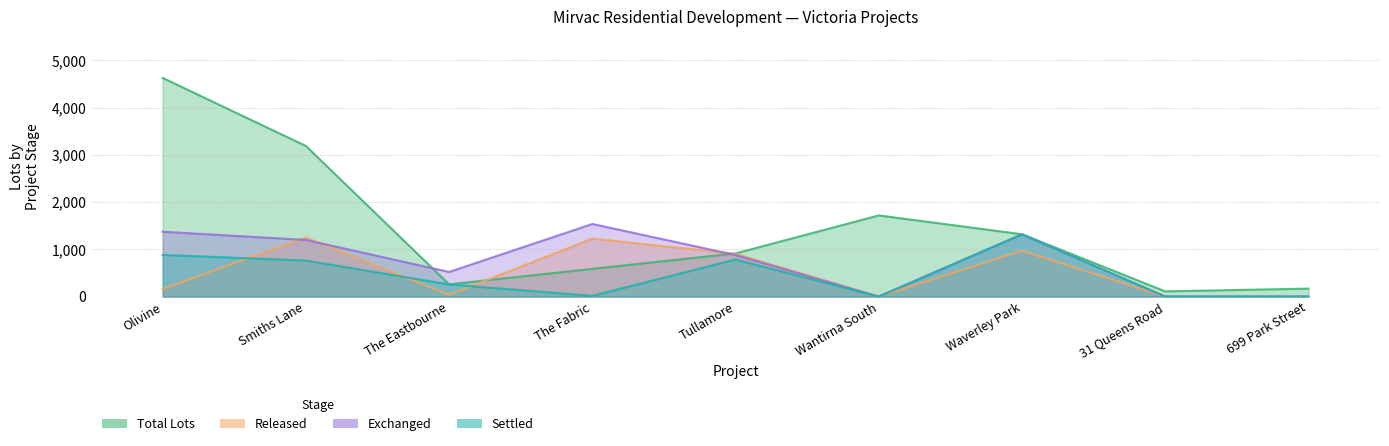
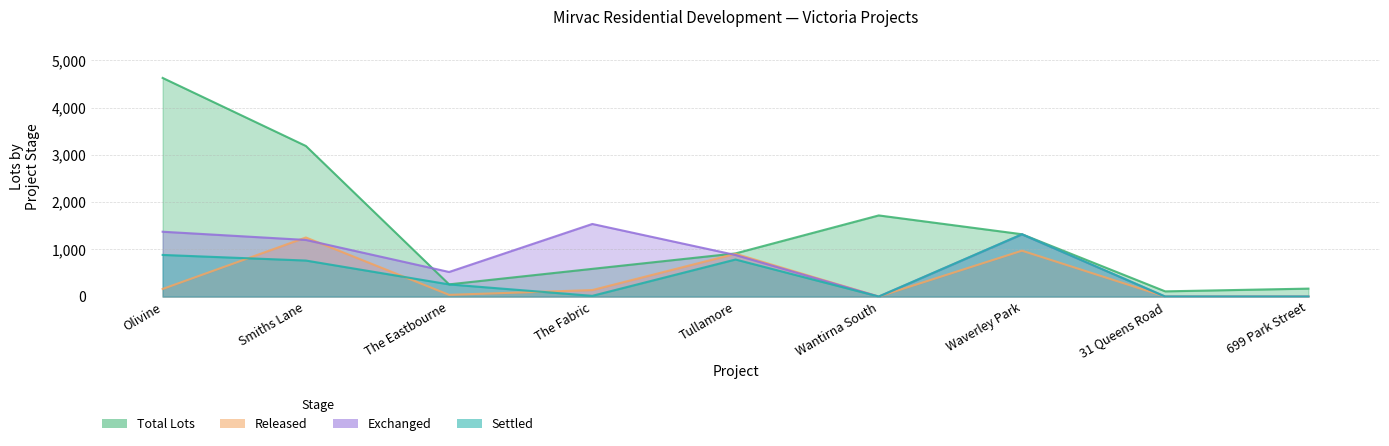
Released, The Fabric: 1,200 -> 100
